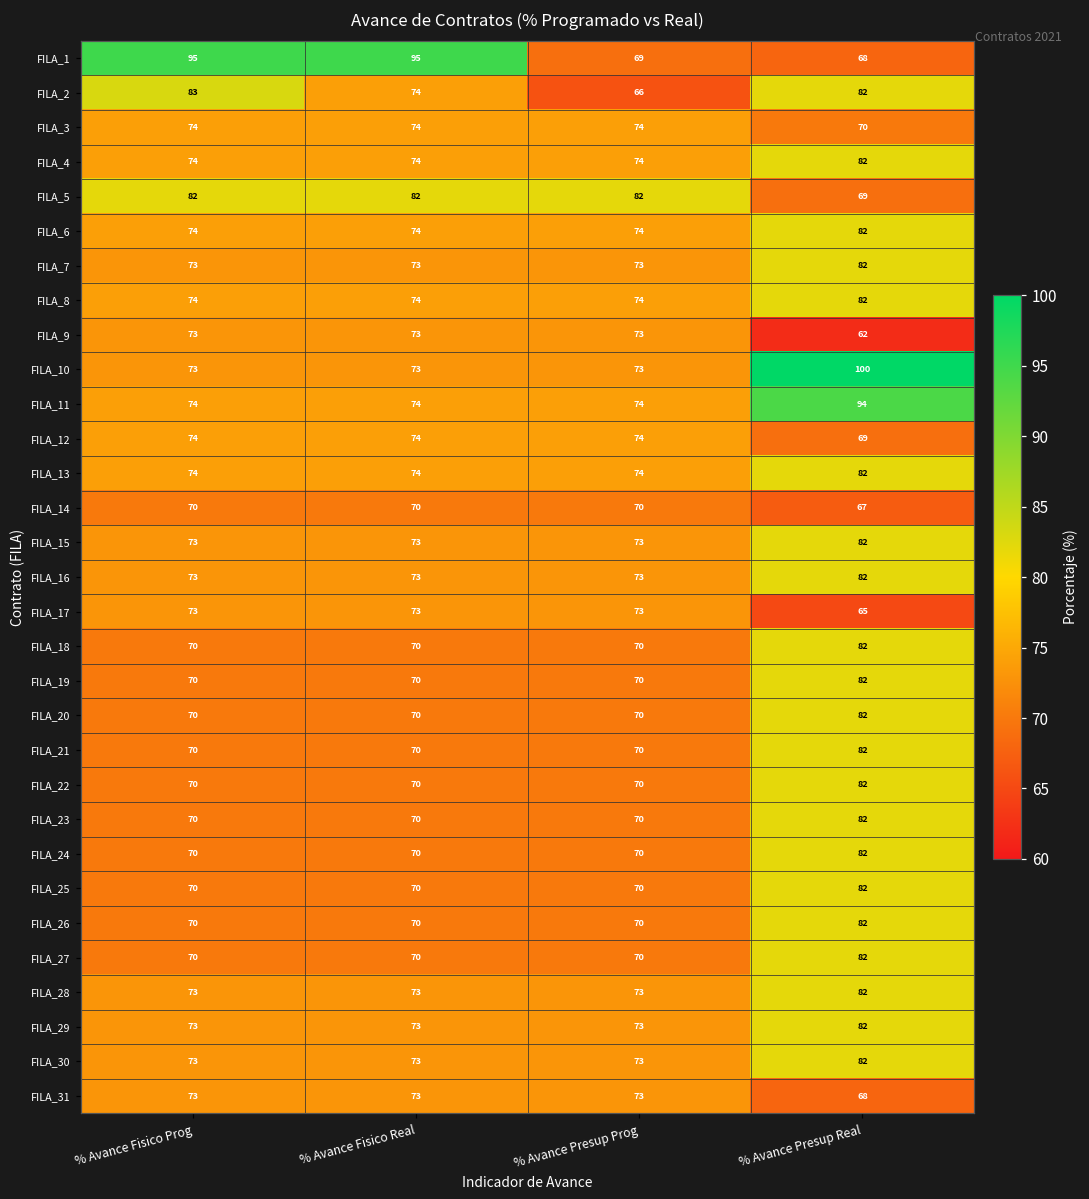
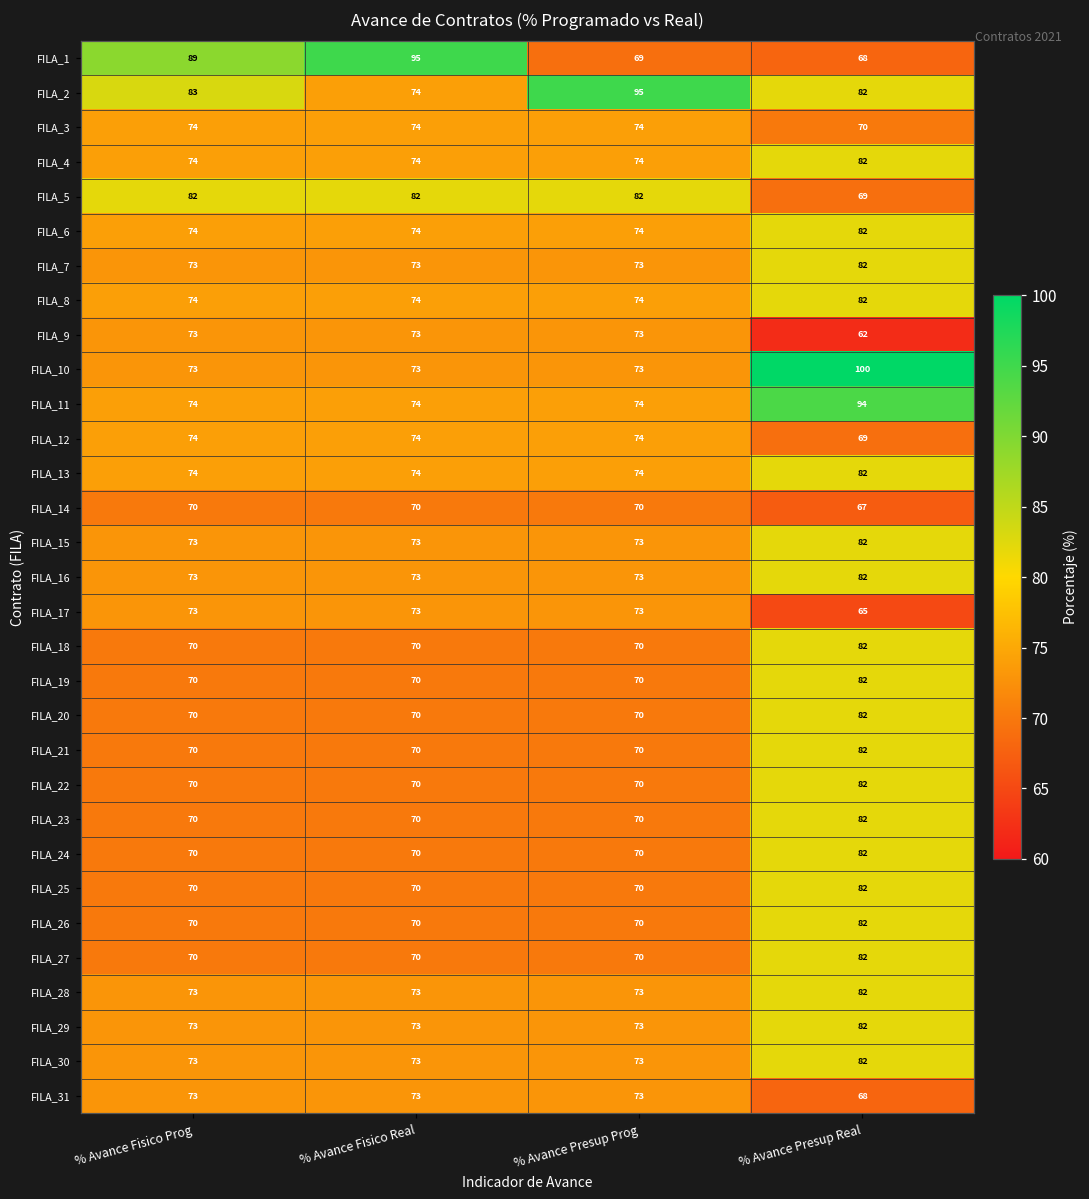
FILA_1, % Avance Fisico Prog: 95 -> 89
FILA_2, % Avance Presup Prog: 66 -> 95
